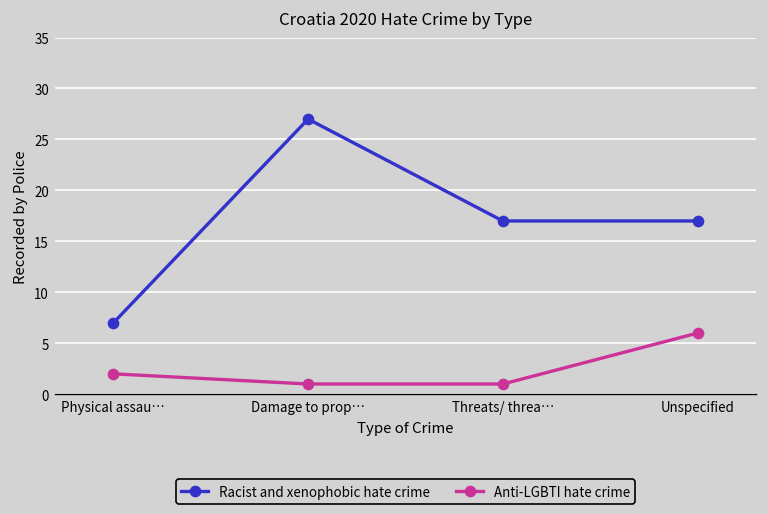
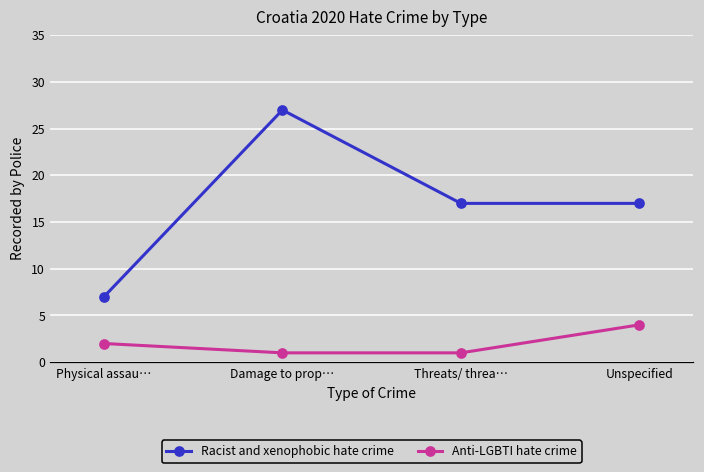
Anti-LGBTI hate crime, Unspecified: 6 -> 4
